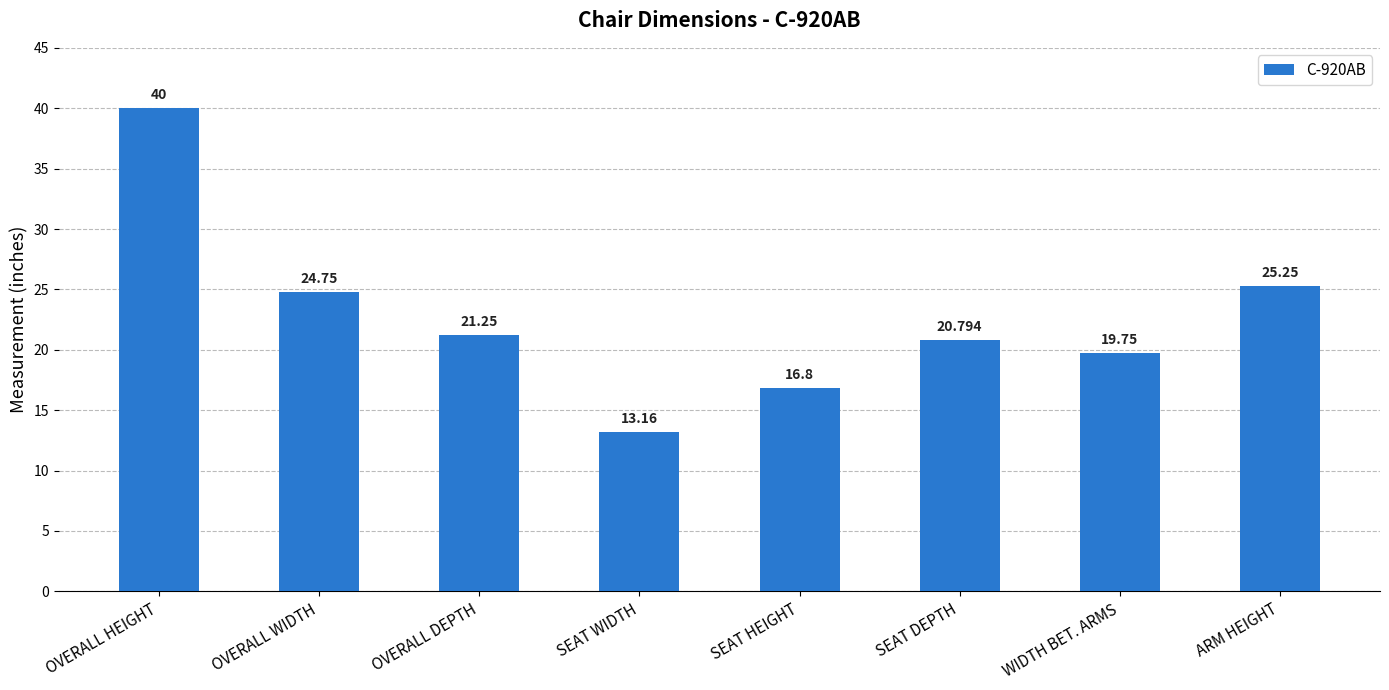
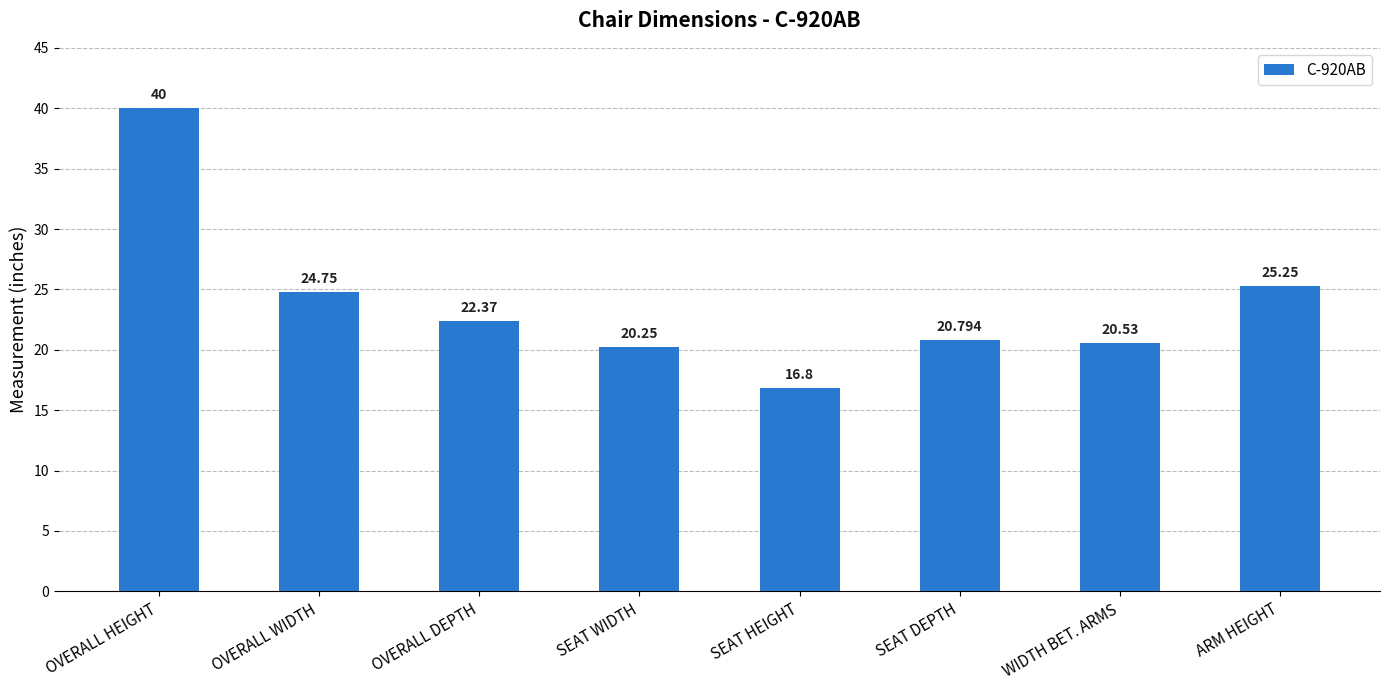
OVERALL DEPTH: 21.25 -> 22.37
SEAT WIDTH: 13.16 -> 20.25
WIDTH BET. ARMS: 19.75 -> 20.53
